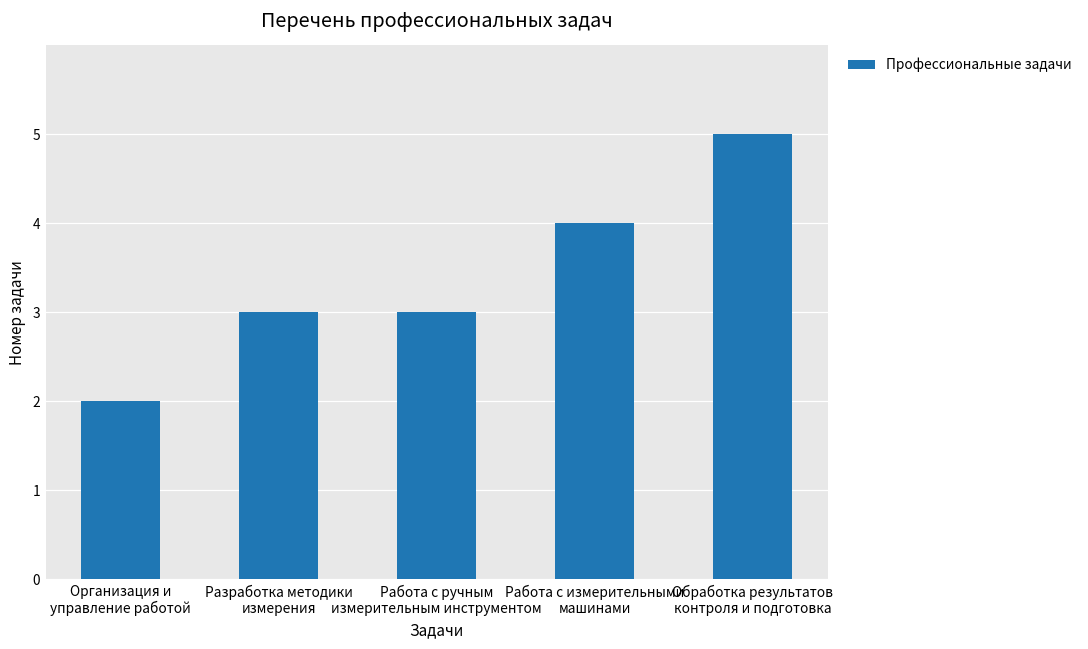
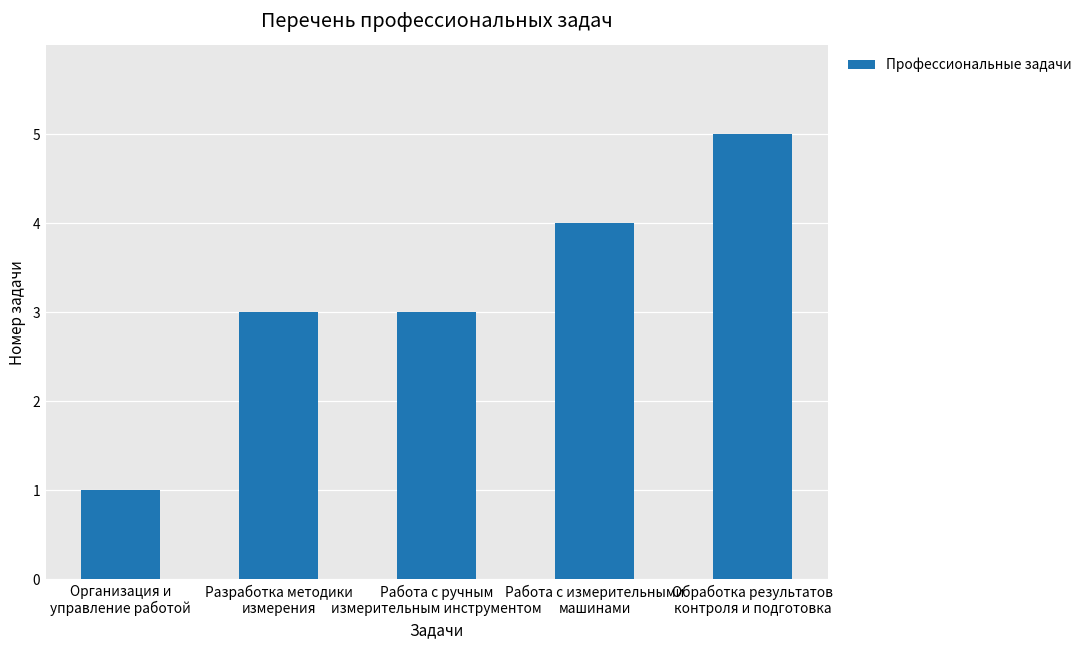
Организация и управление работой: 2 -> 1
